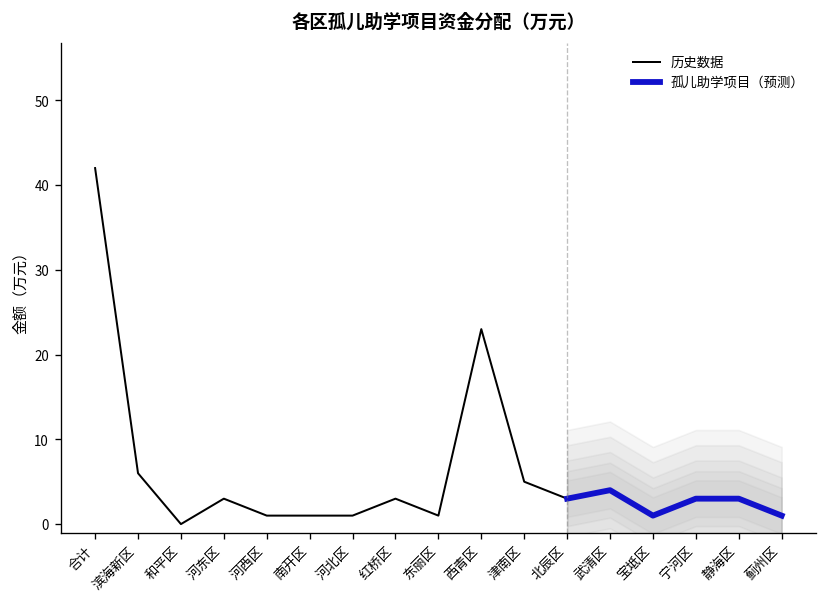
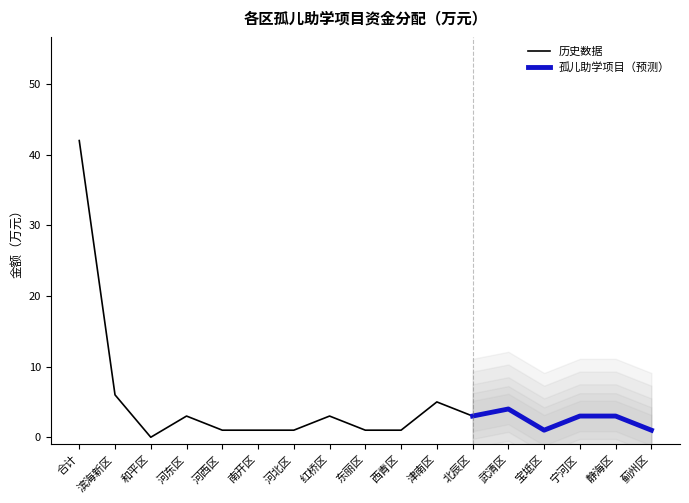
历史数据, 西青区: 23 -> 1
